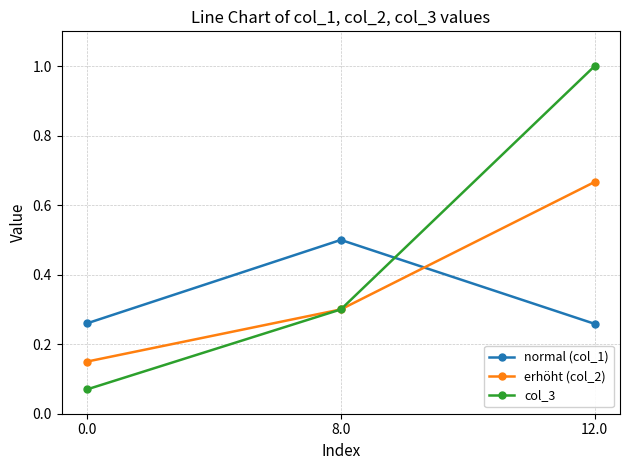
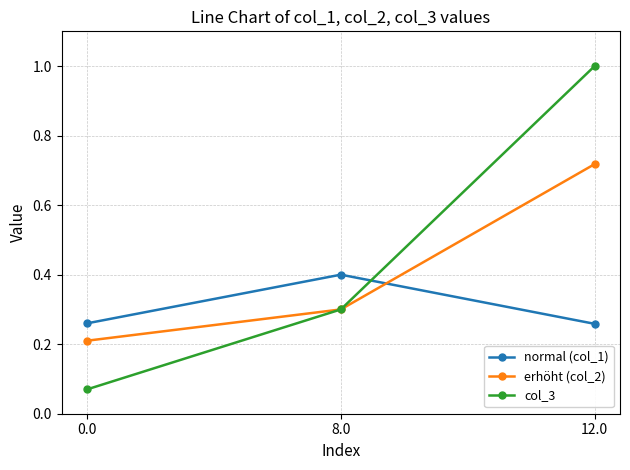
erhöht (col_2), 0.0: 0.15 -> 0.21
normal (col_1), 8.0: 0.5 -> 0.4
erhöht (col_2), 12.0: 0.67 -> 0.72
